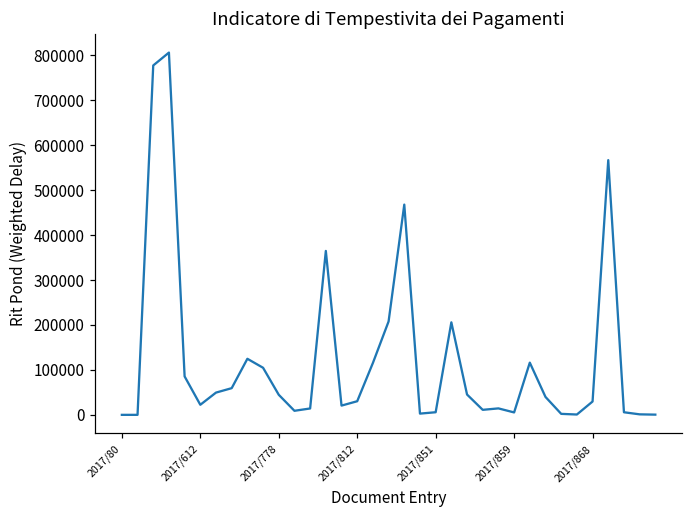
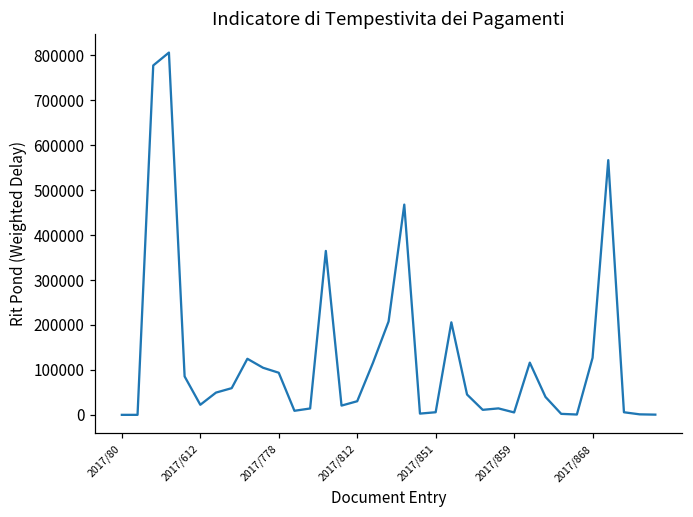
2017/778: 40000 -> 90000
2017/868: 30000 -> 130000
